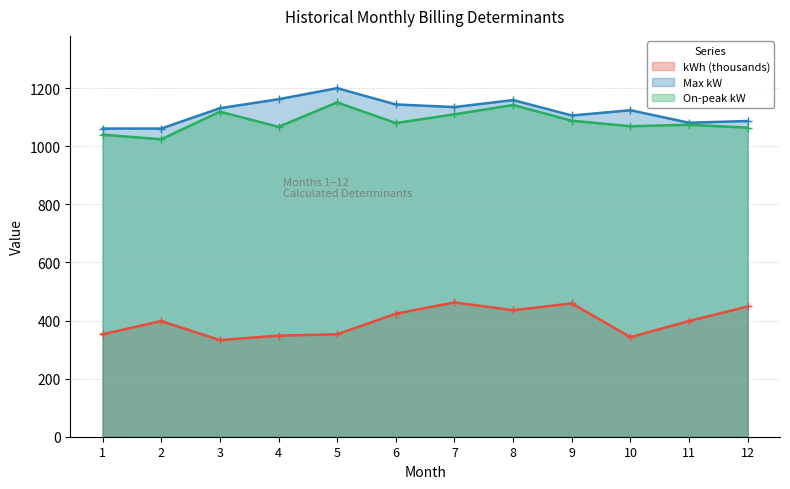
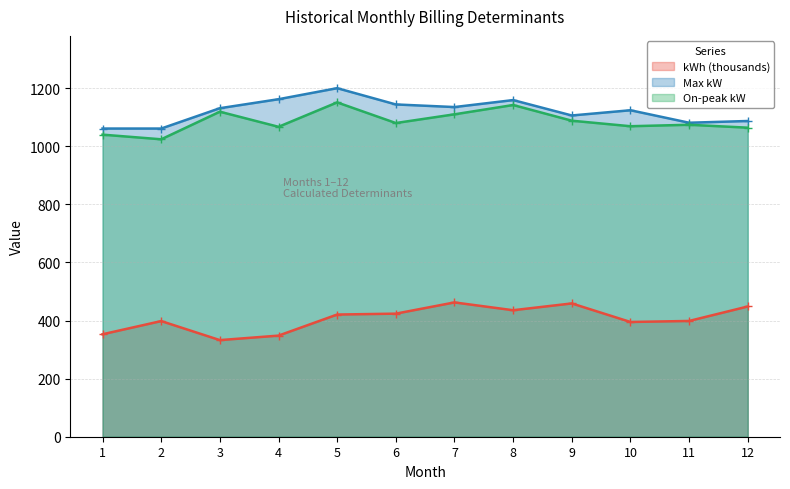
kWh (thousands), 5: 350 -> 420
kWh (thousands), 10: 340 -> 400
